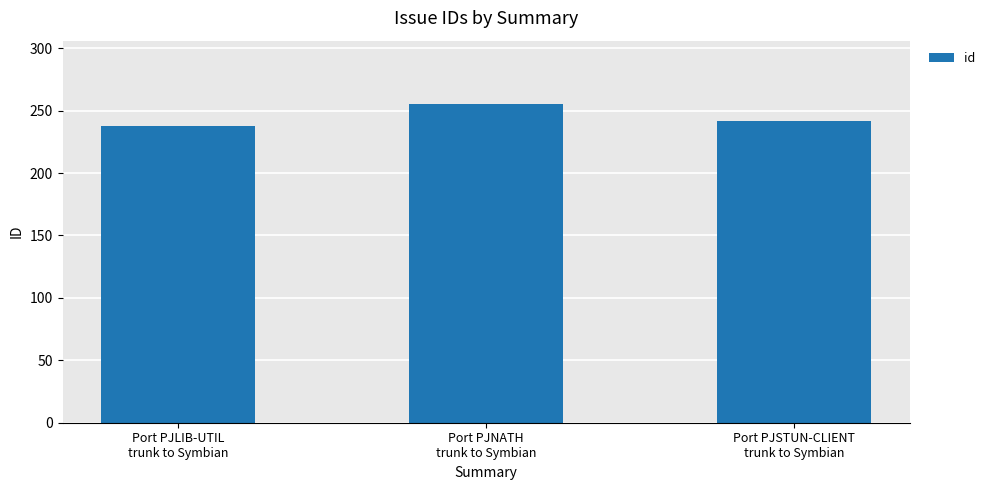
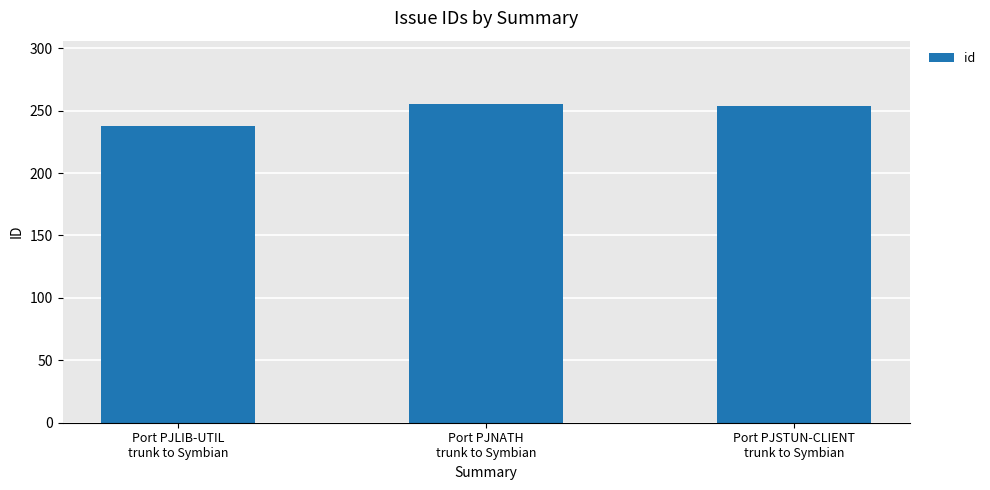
Port PJSTUN-CLIENT trunk to Symbian: 242 -> 254
